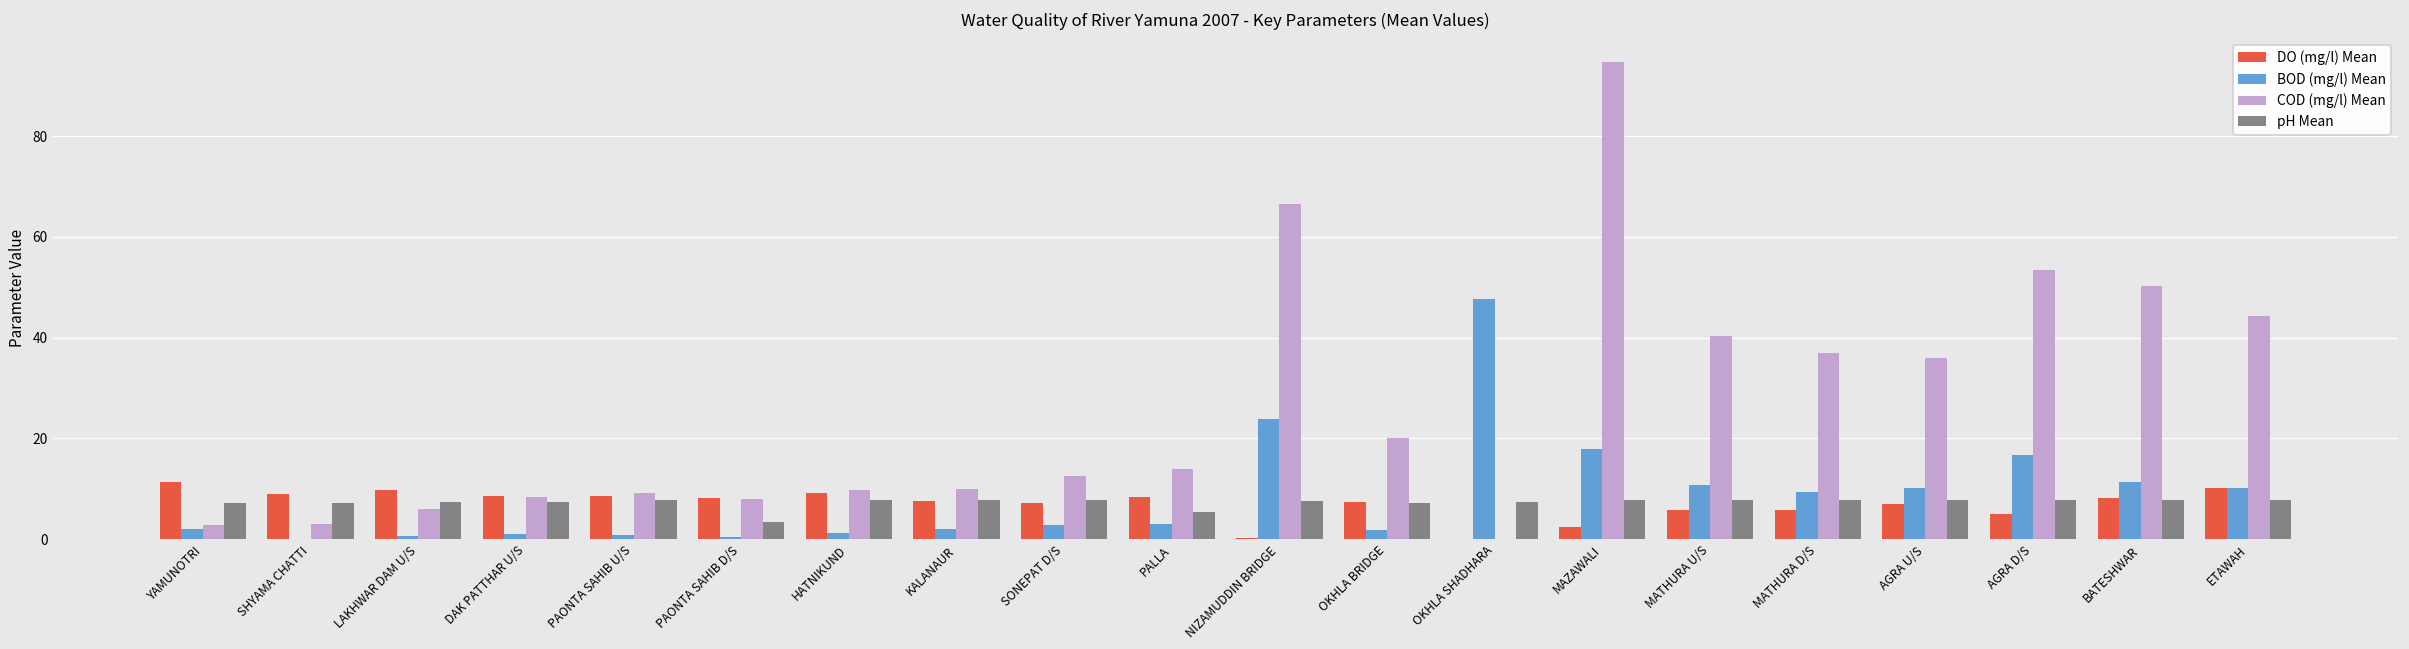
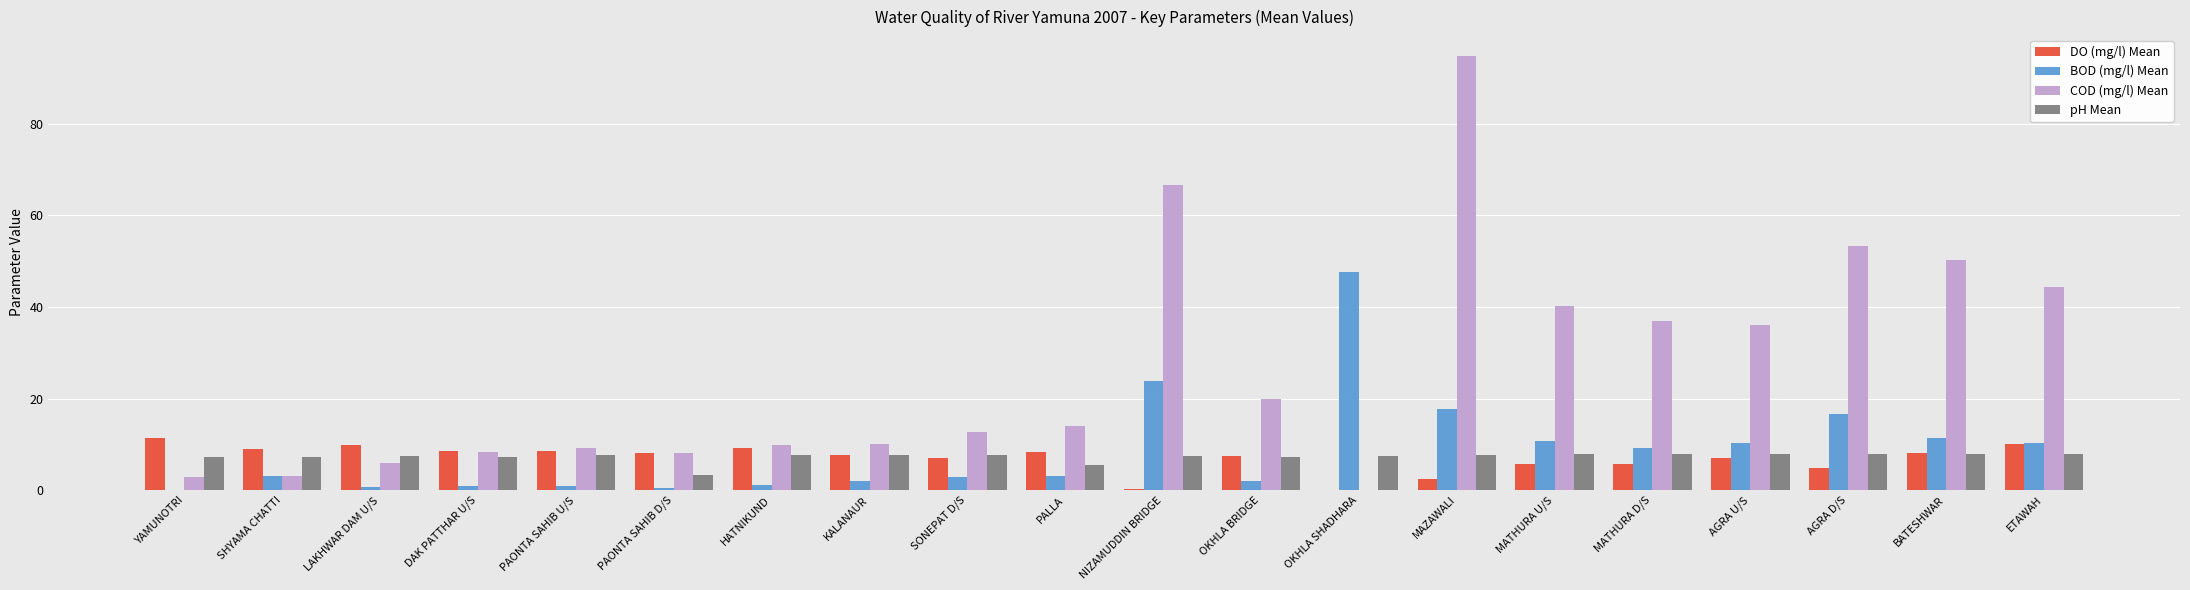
BOD (mg/l) Mean, YAMUNOTRI: 2 -> 0
BOD (mg/l) Mean, SHYAMA CHATTI: 0 -> 3
